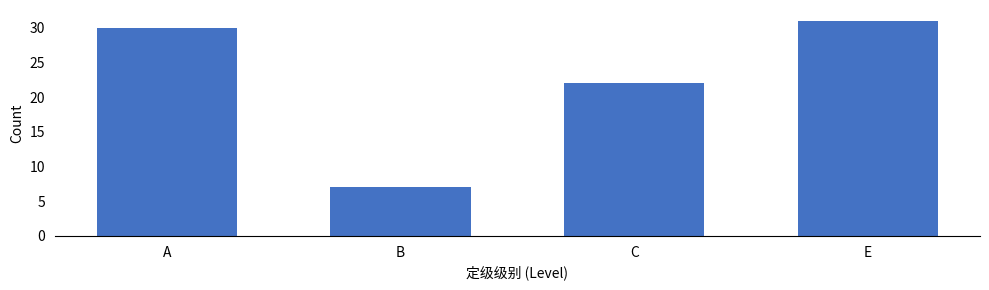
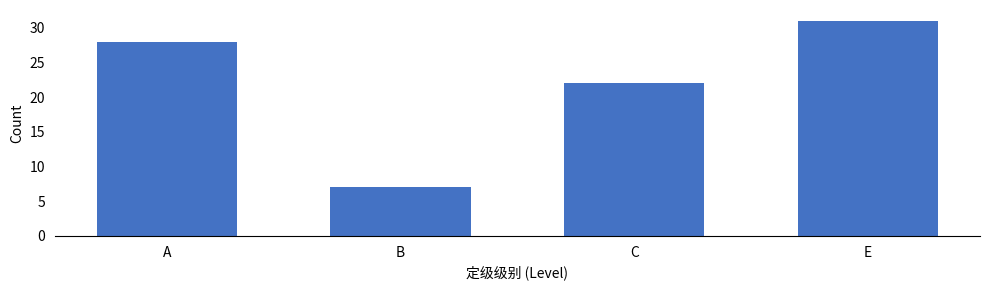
A: 30 -> 28
